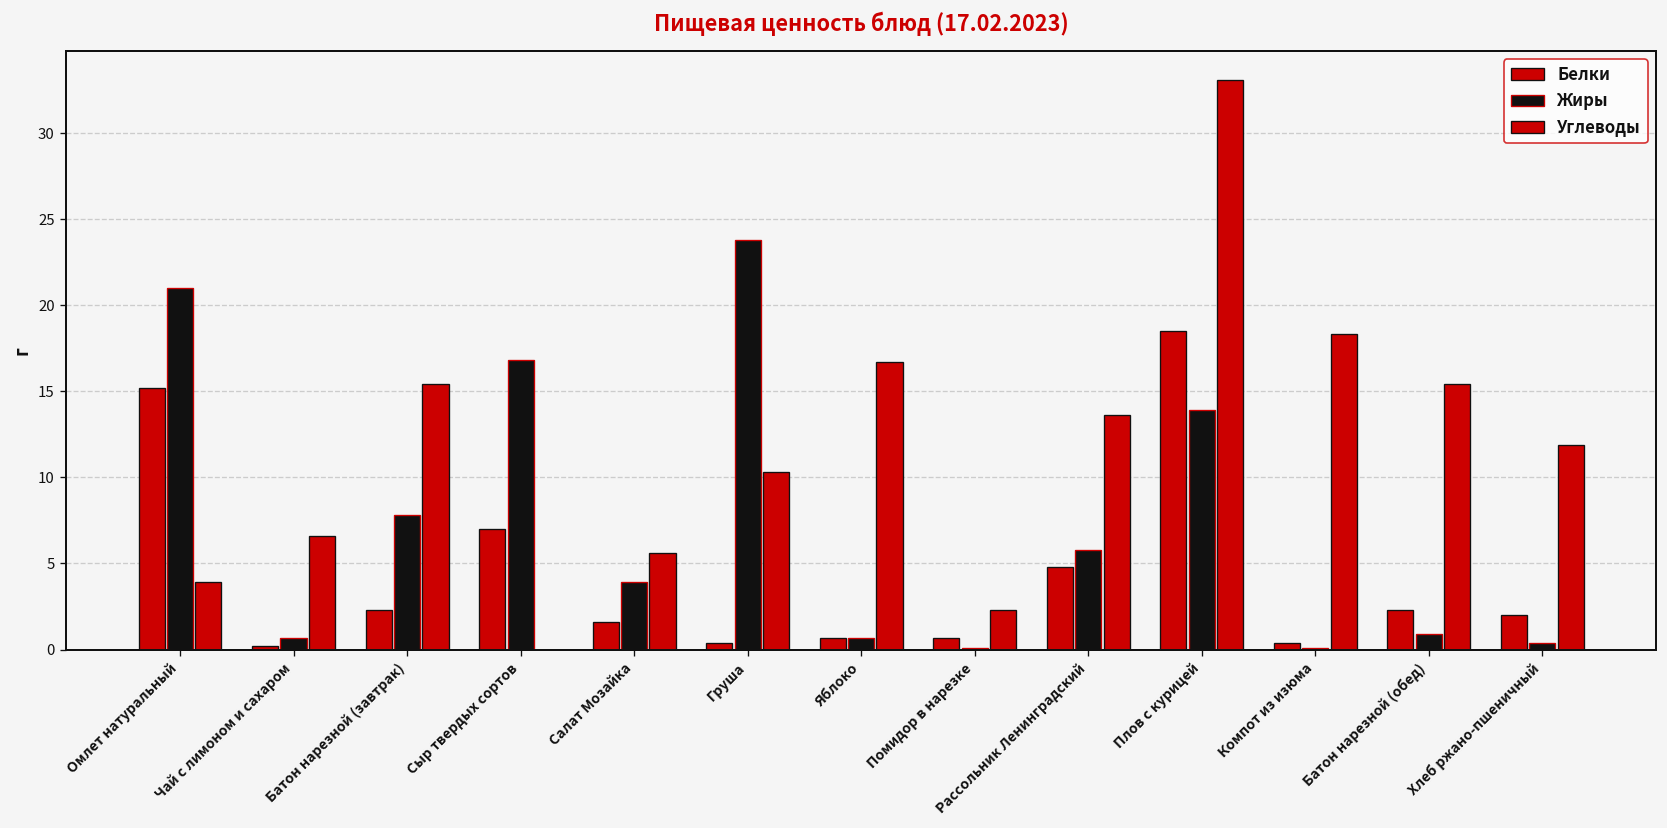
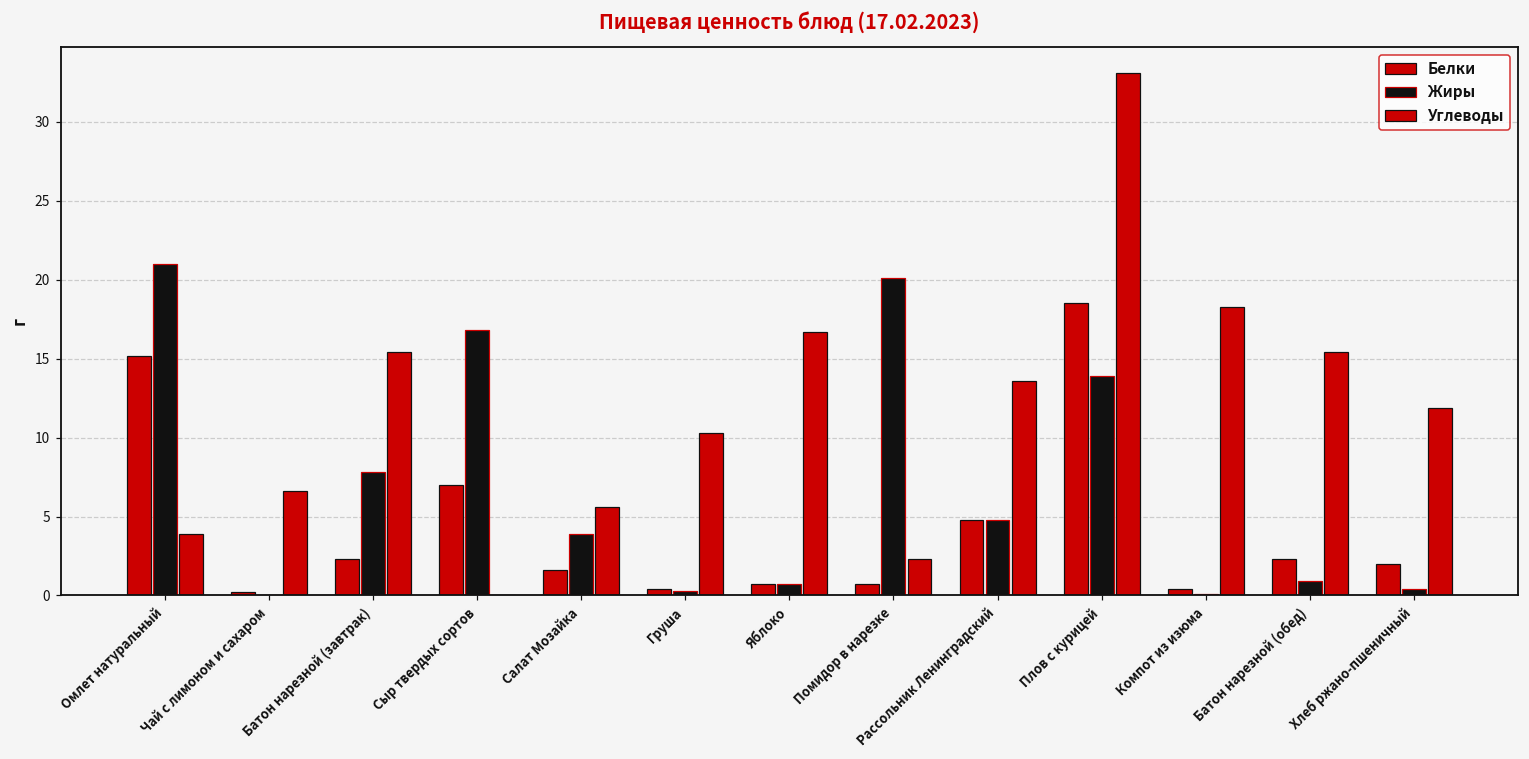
Жиры, Чай с лимоном и сахаром: 0.7 -> 0.0
Жиры, Груша: 23.8 -> 0.3
Жиры, Помидор в нарезке: 0.1 -> 20.1
Жиры, Рассольник Ленинградский: 5.8 -> 4.8
